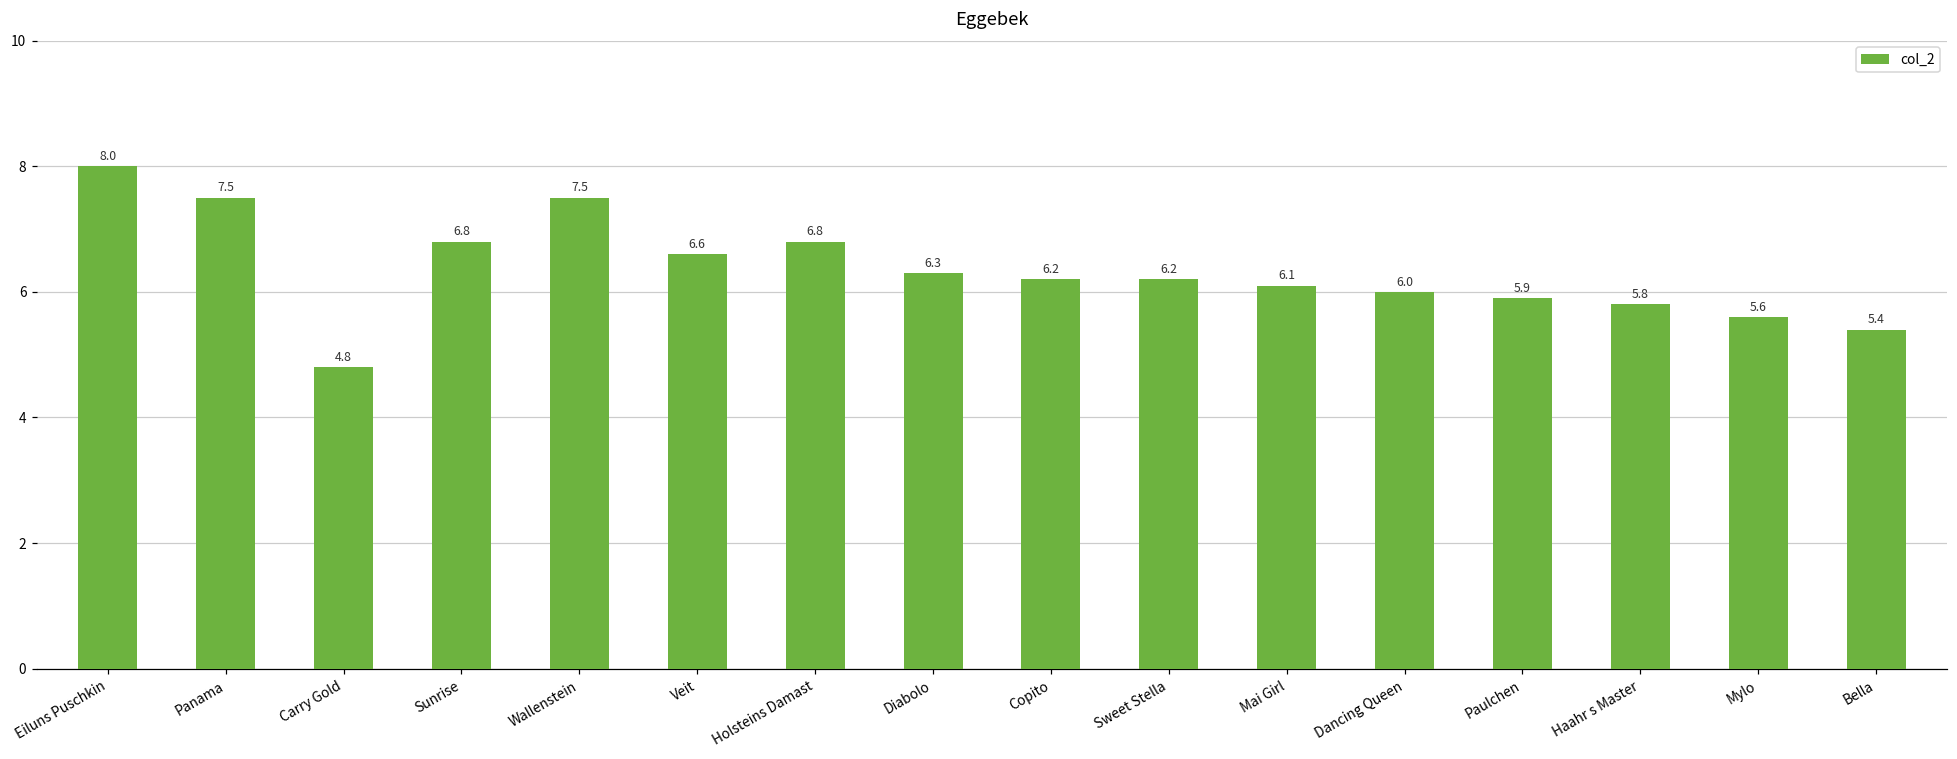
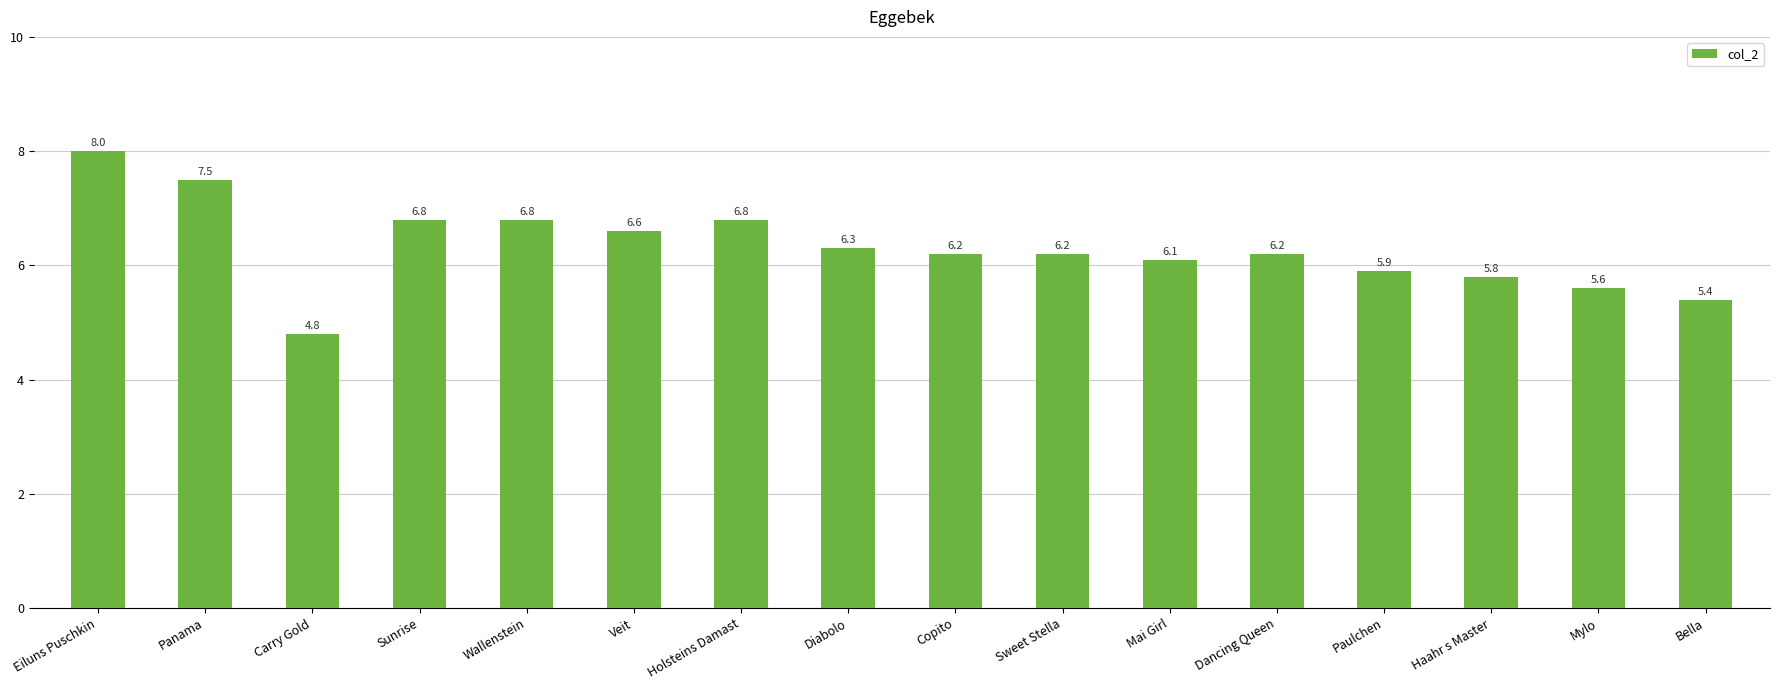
Wallenstein: 7.5 -> 6.8
Dancing Queen: 6.0 -> 6.2
